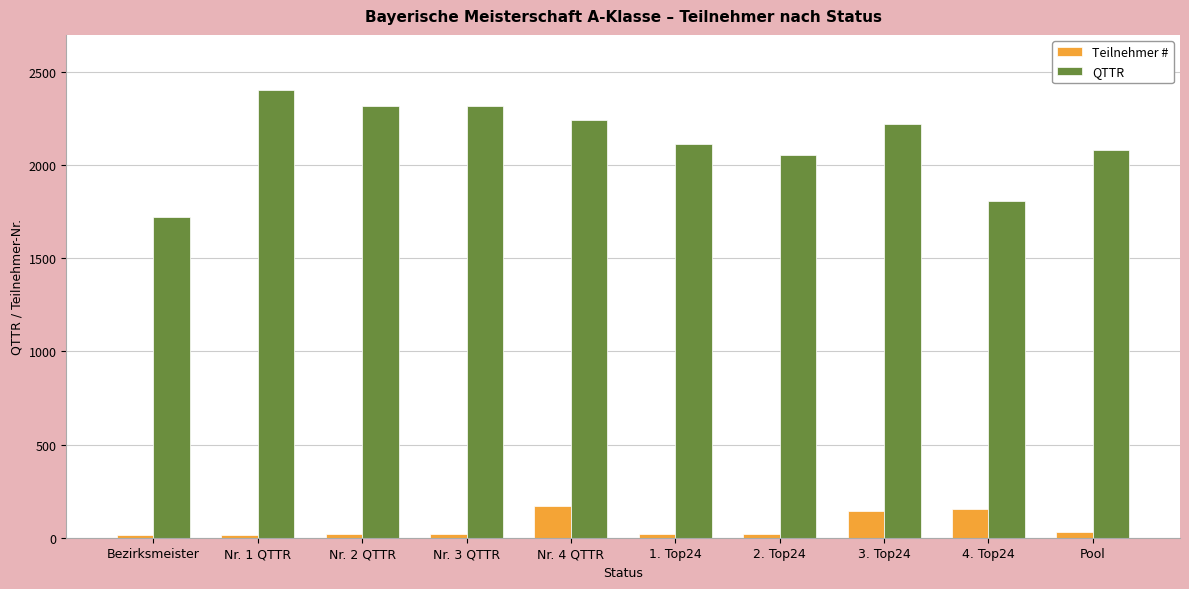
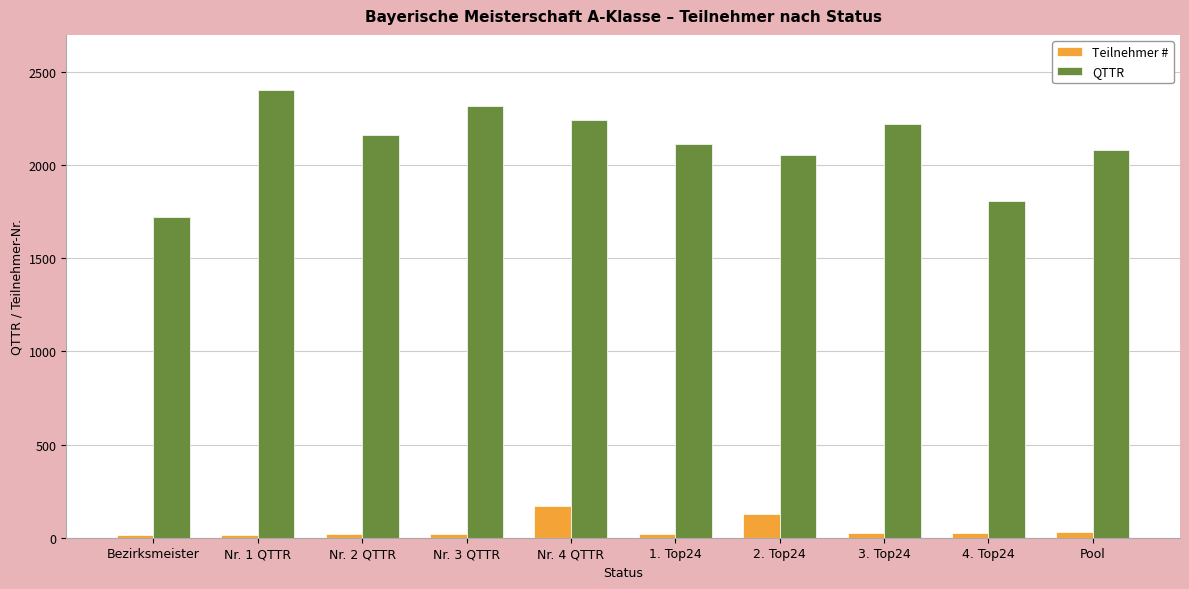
QTTR, Nr. 2 QTTR: 2320 -> 2160
Teilnehmer #, 2. Top24: 20 -> 130
Teilnehmer #, 3. Top24: 150 -> 20
Teilnehmer #, 4. Top24: 150 -> 20
